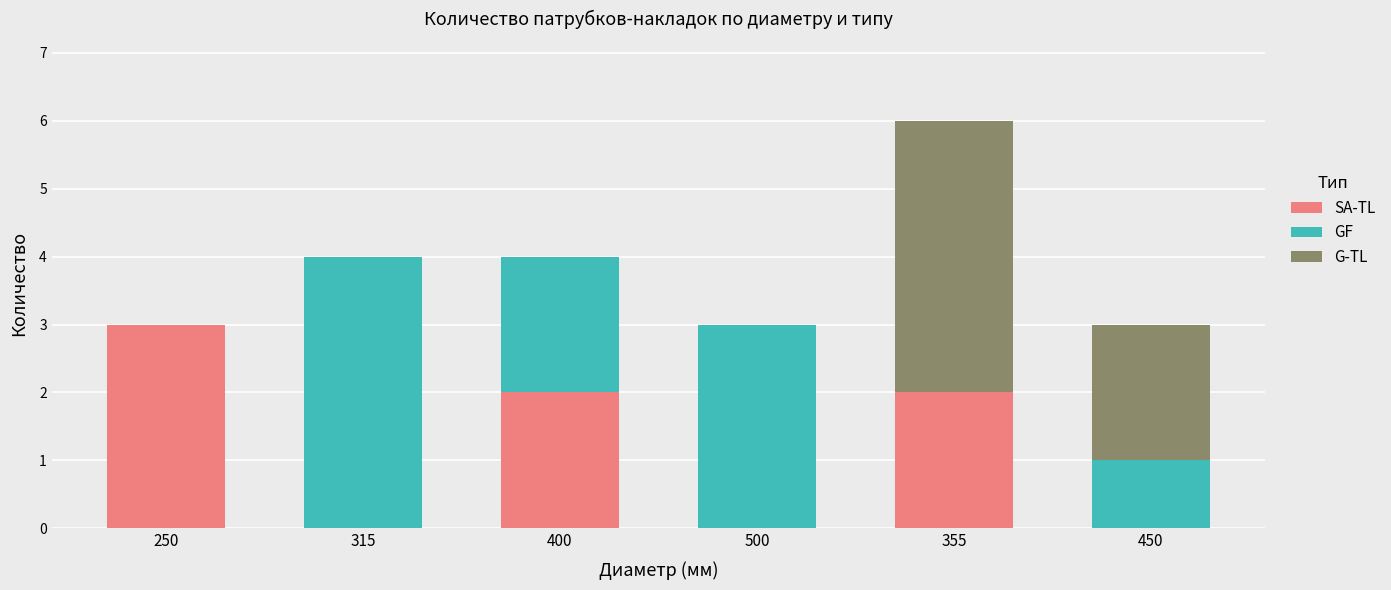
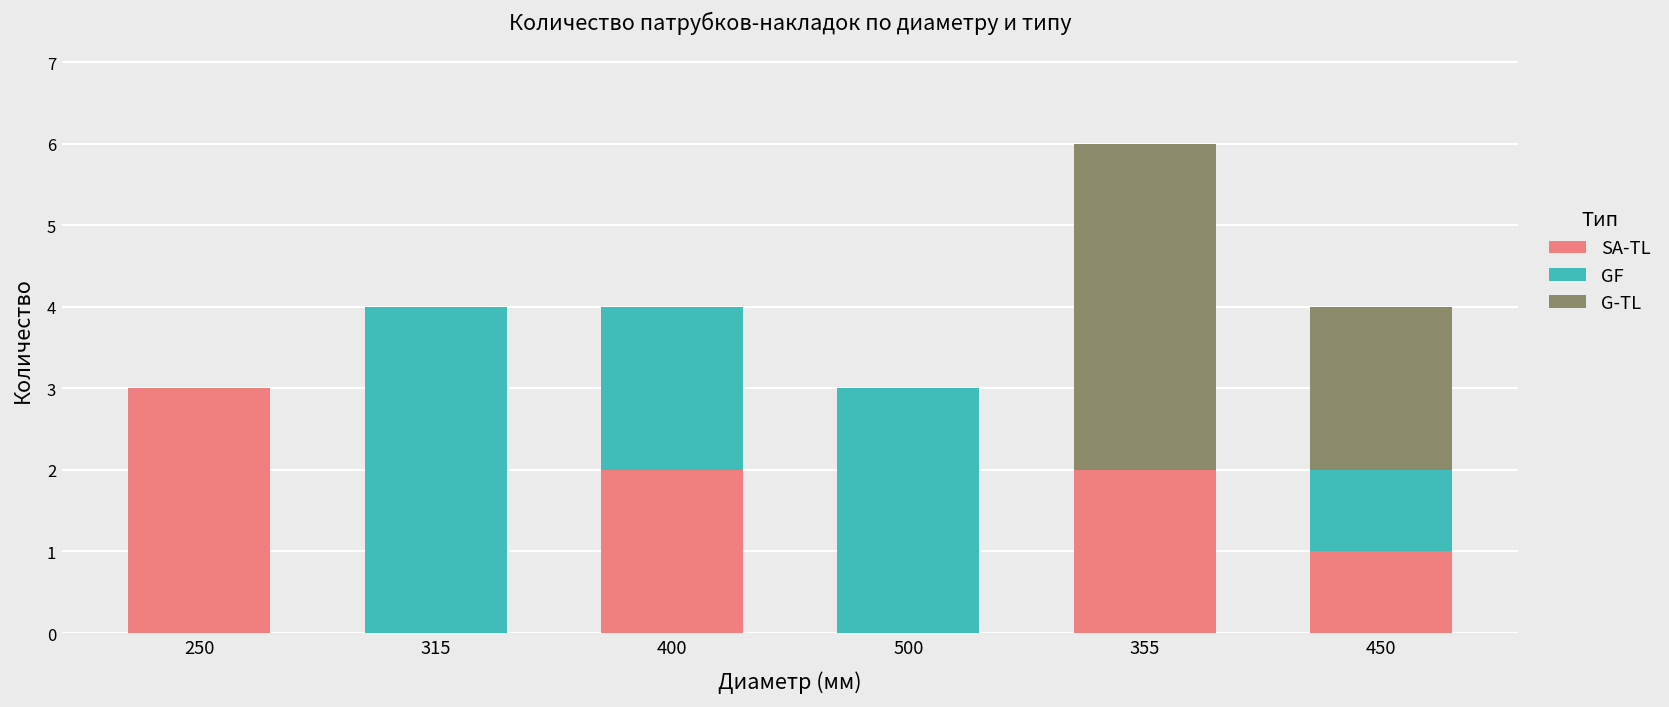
SA-TL, 450: 0 -> 1
